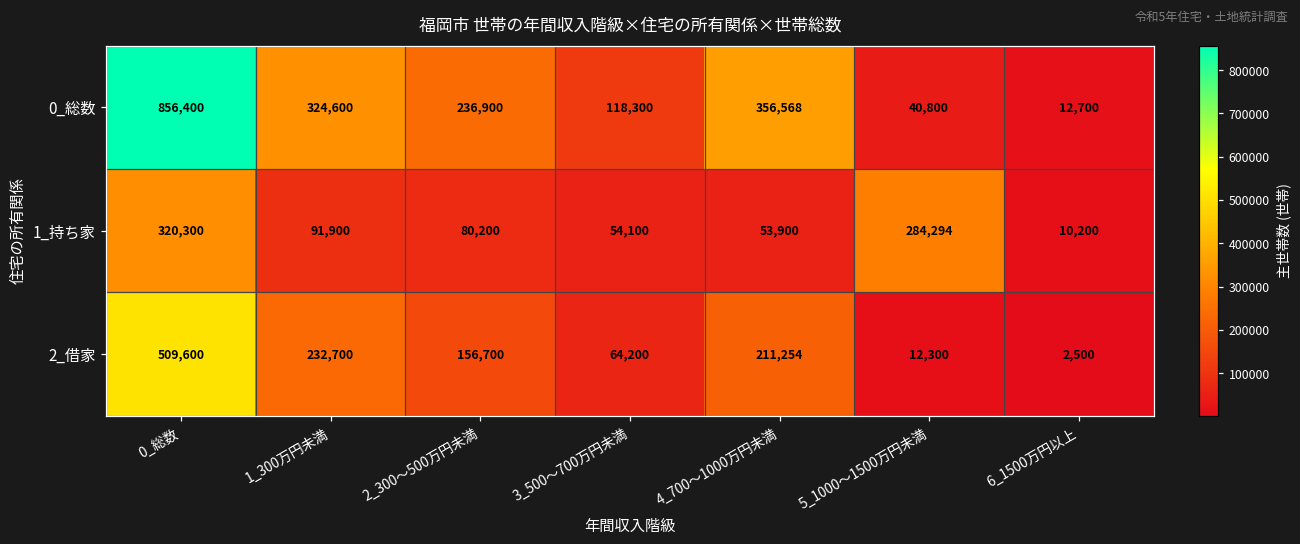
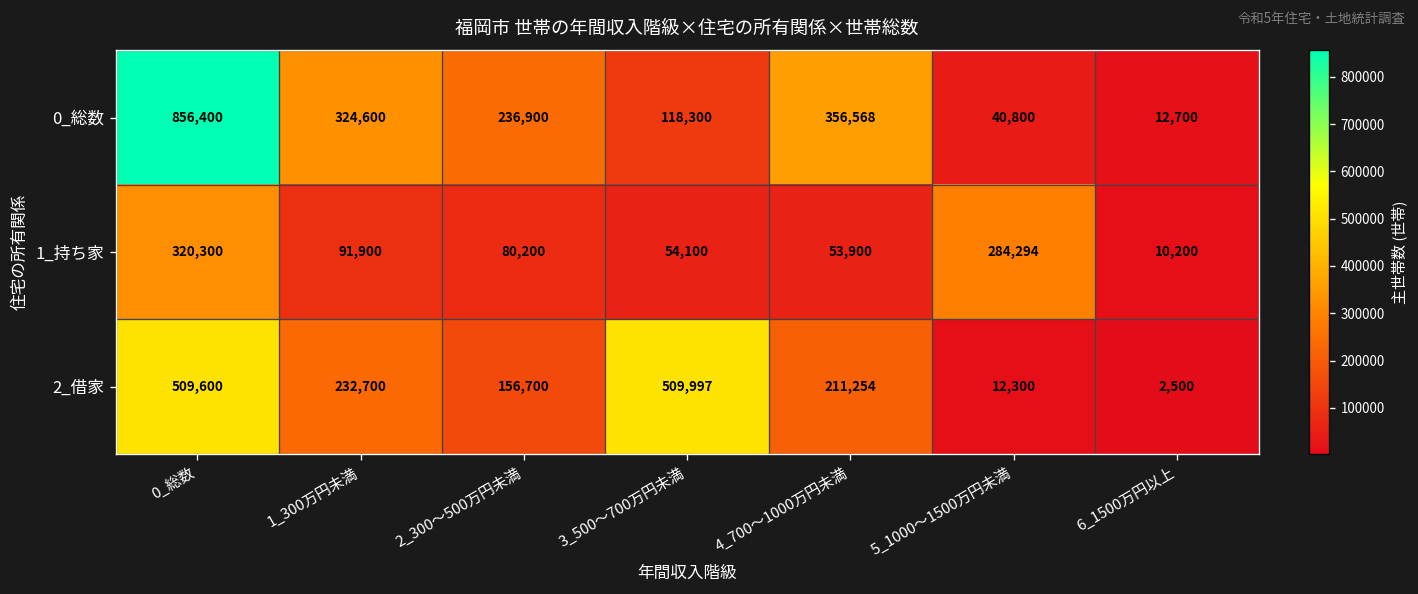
2_借家, 3_500～700万円未満: 64,200 -> 509,997
